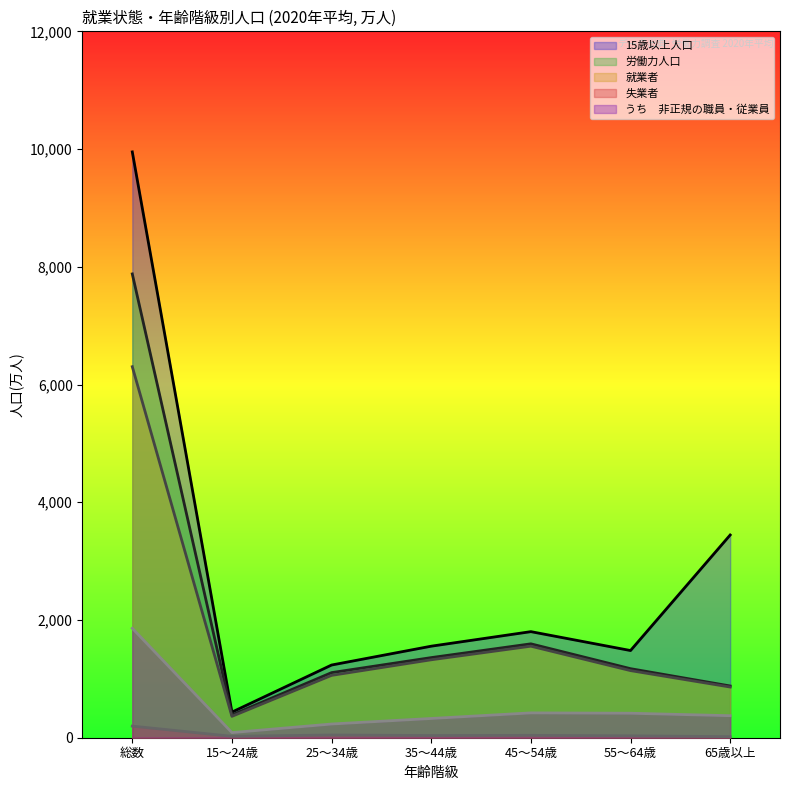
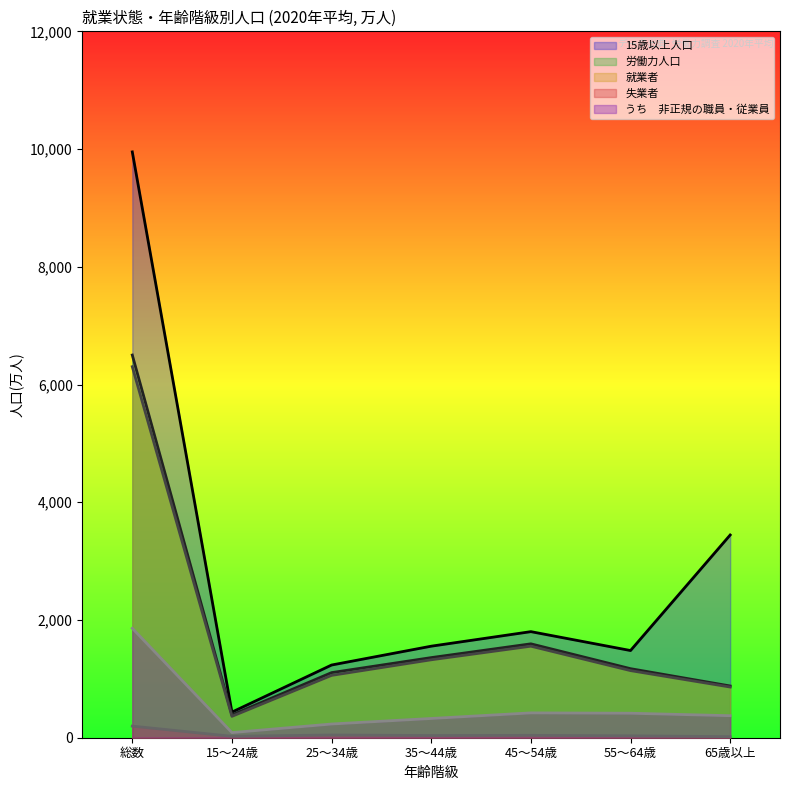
労働力人口, 総数: 7,900 -> 6,500
